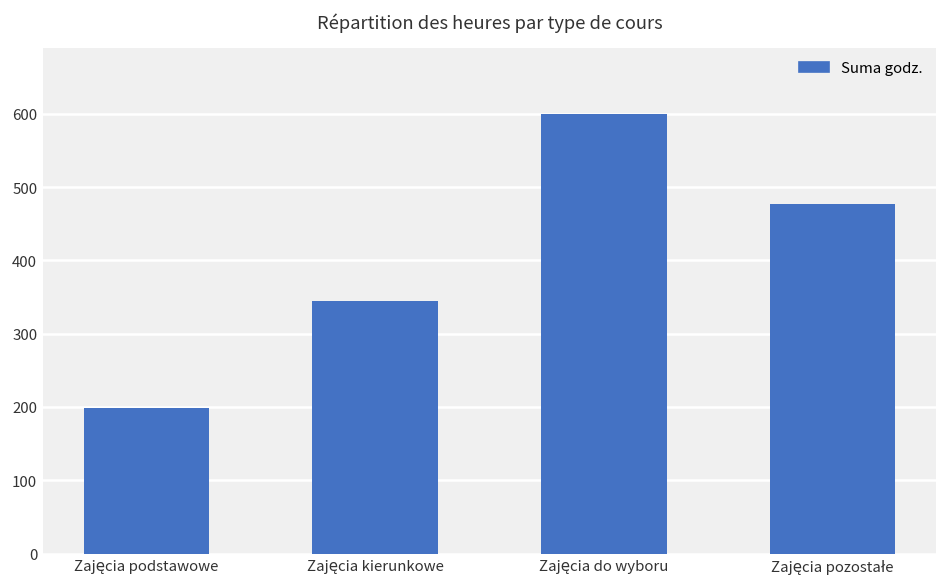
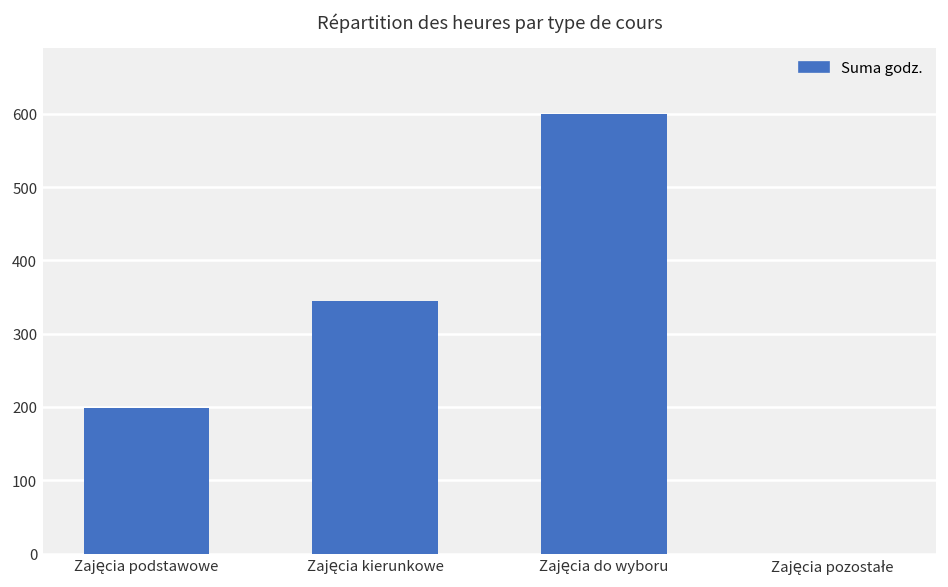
Zajęcia pozostałe: 480 -> 0
